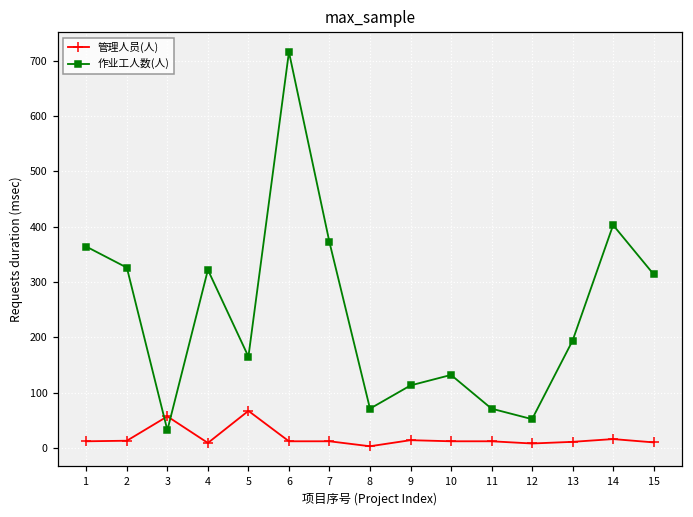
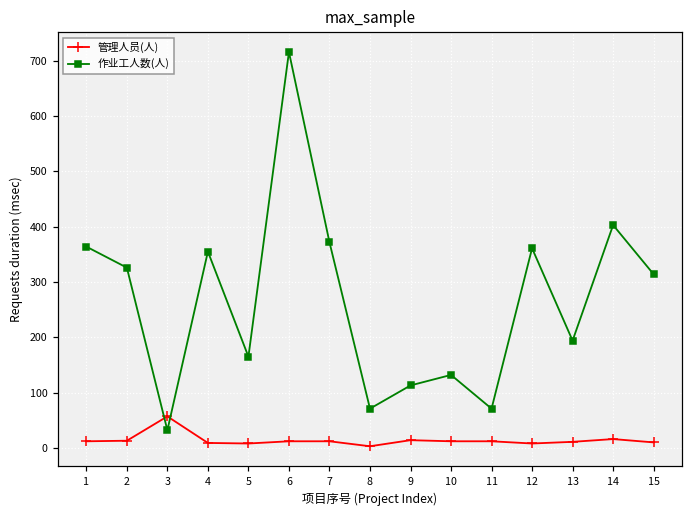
作业工人数(人), 4: 320 -> 360
管理人员(人), 5: 70 -> 10
作业工人数(人), 12: 50 -> 360
